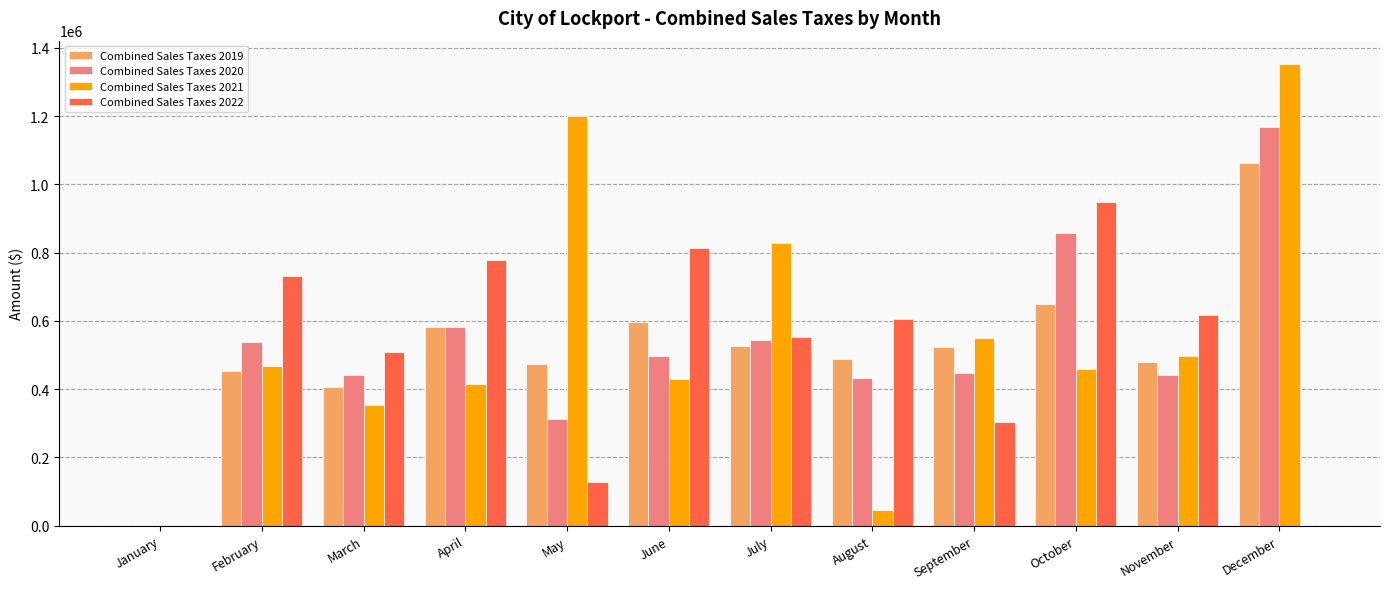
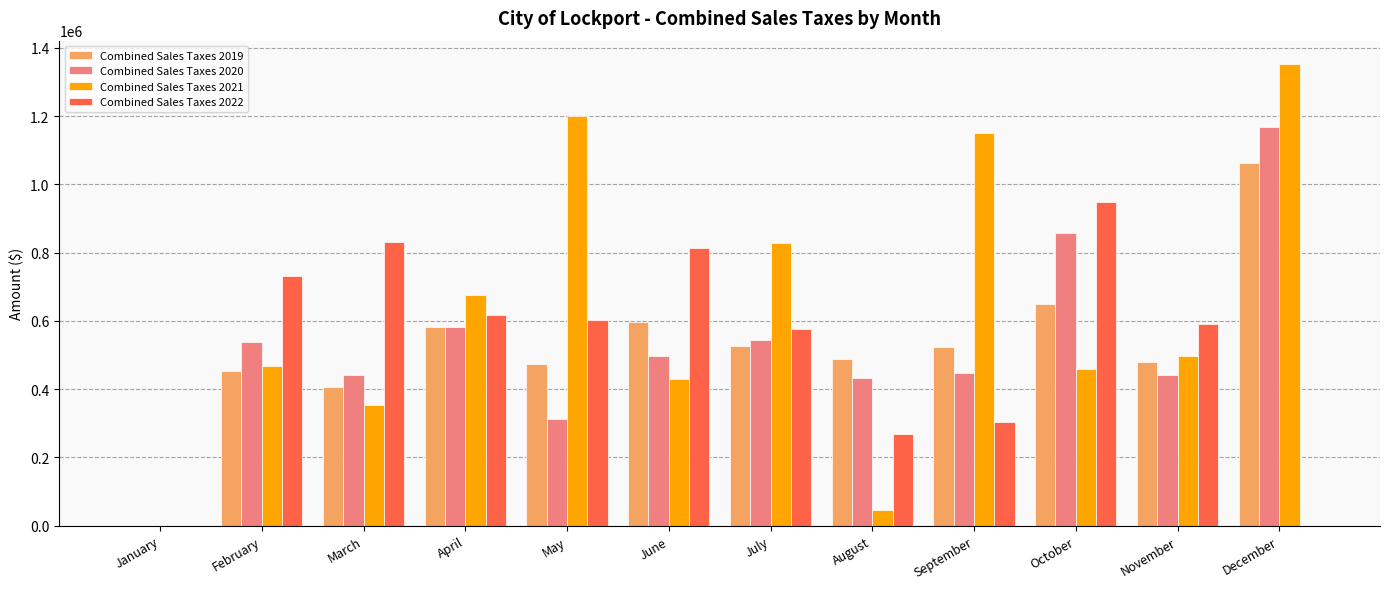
Combined Sales Taxes 2022, March: 510000 -> 830000
Combined Sales Taxes 2021, April: 420000 -> 680000
Combined Sales Taxes 2022, April: 780000 -> 620000
Combined Sales Taxes 2022, May: 130000 -> 600000
Combined Sales Taxes 2022, July: 550000 -> 580000
Combined Sales Taxes 2022, August: 610000 -> 270000
Combined Sales Taxes 2021, September: 550000 -> 1150000
Combined Sales Taxes 2022, November: 620000 -> 590000
